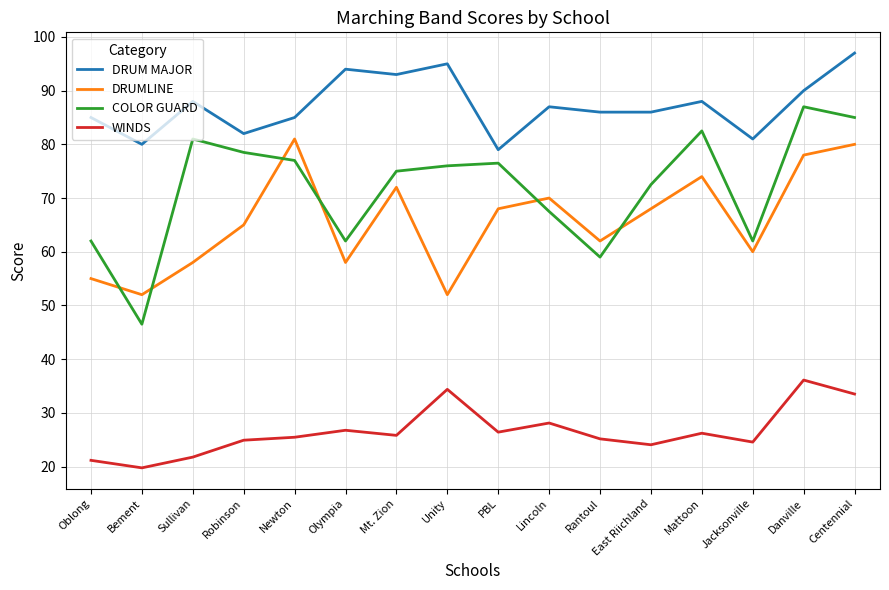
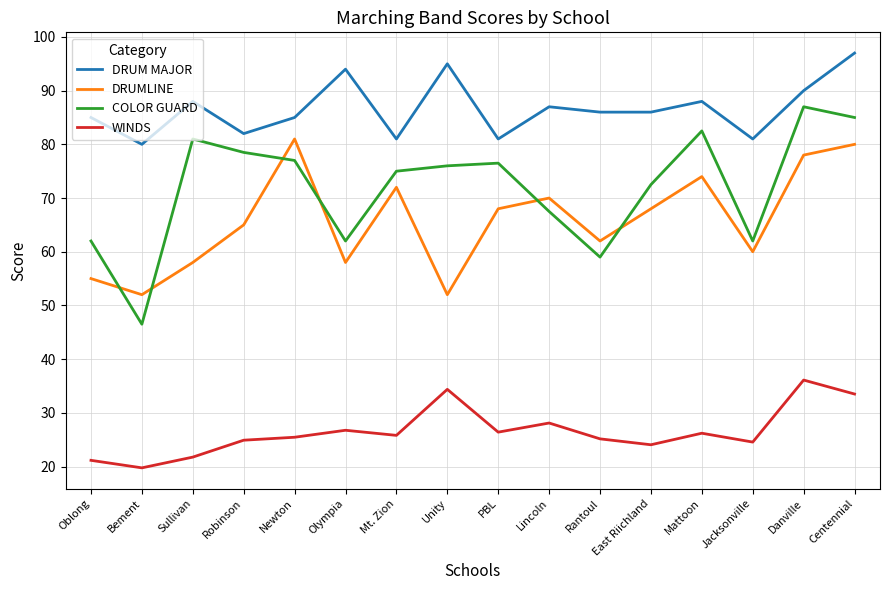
DRUM MAJOR, Mt. Zion: 93 -> 81
DRUM MAJOR, PBL: 79 -> 81
